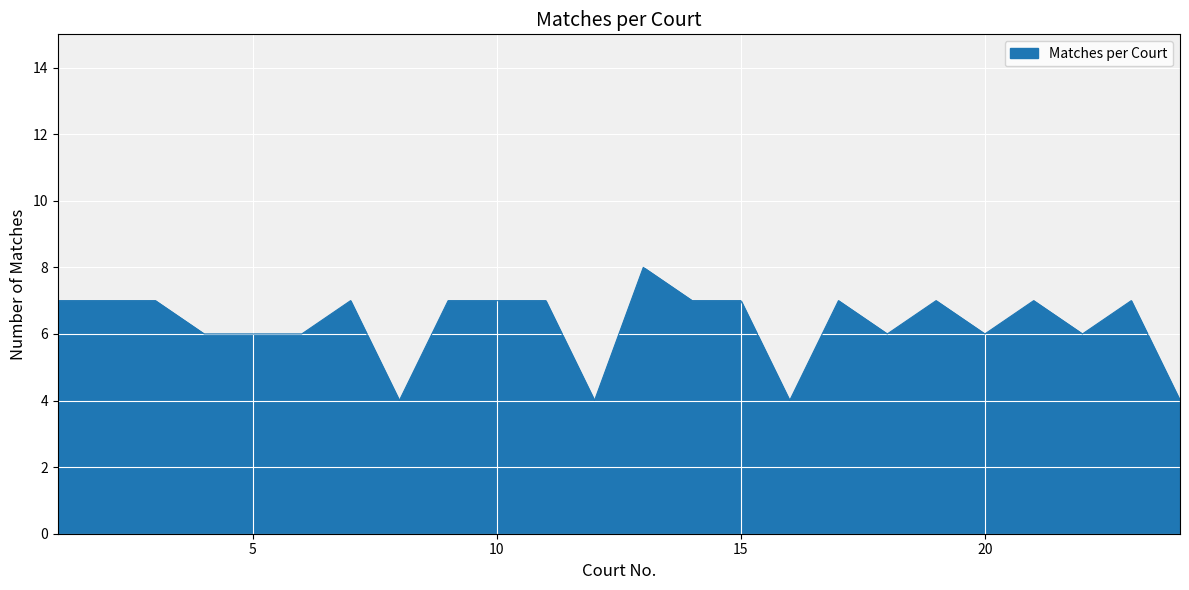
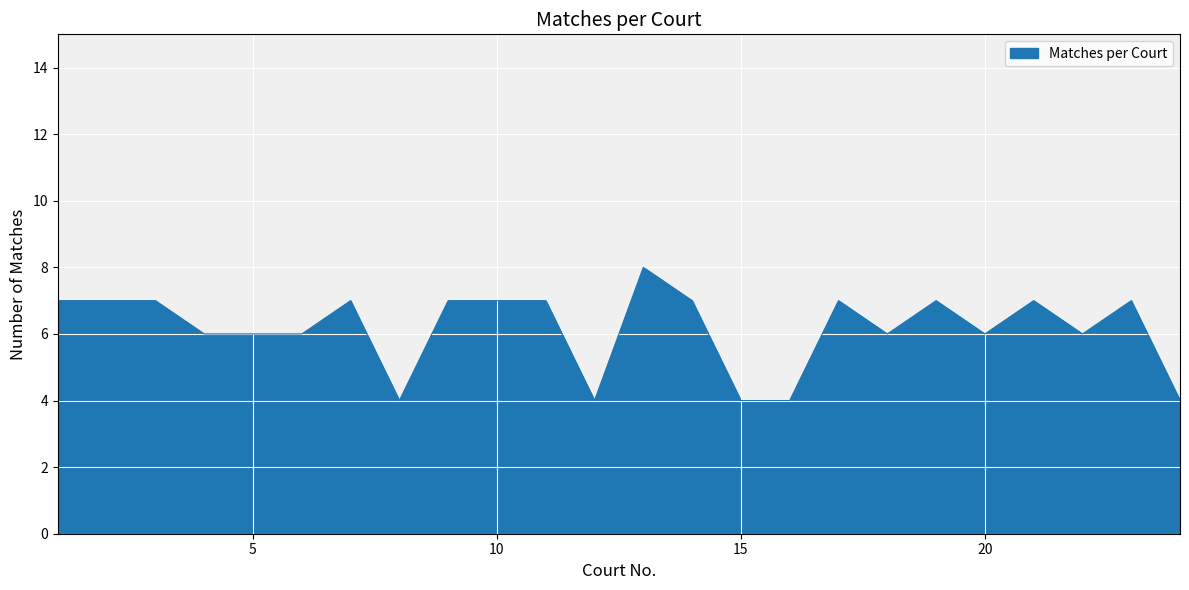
15: 7 -> 4
